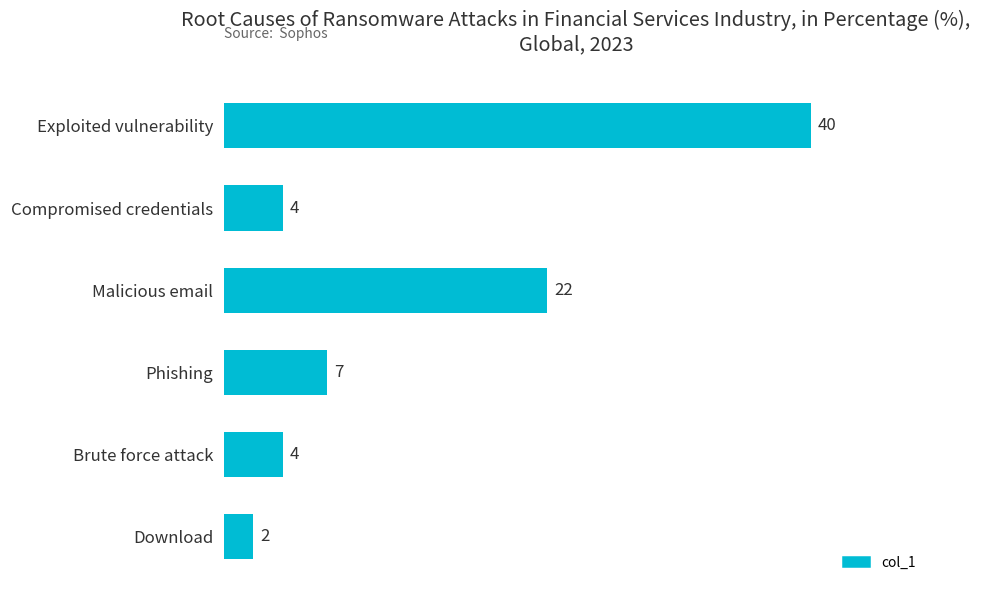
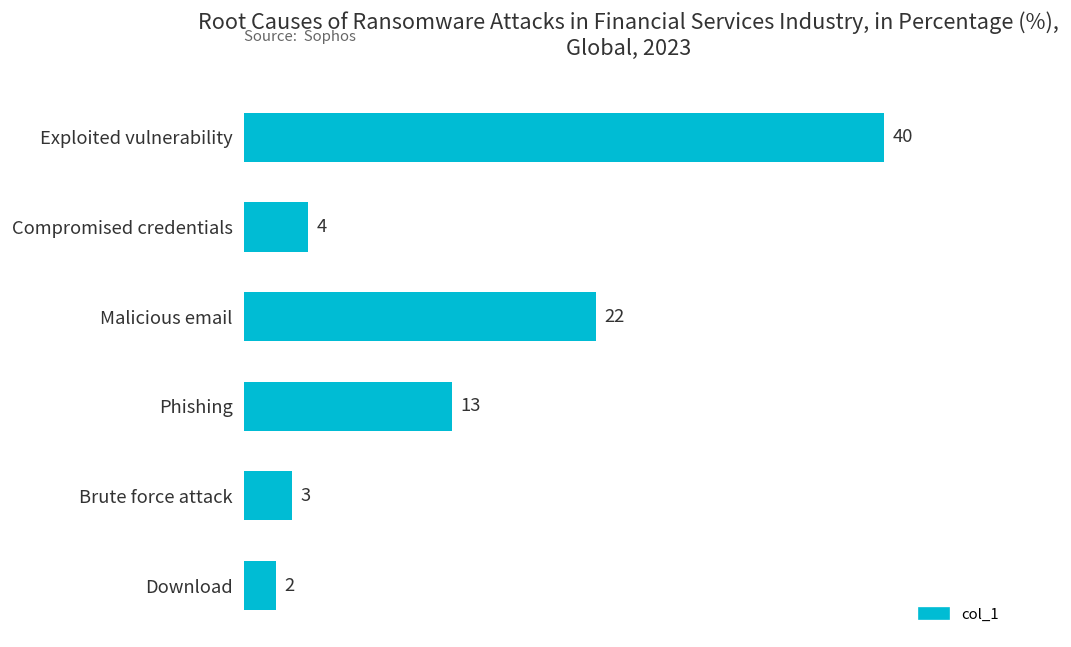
Phishing: 7 -> 13
Brute force attack: 4 -> 3
